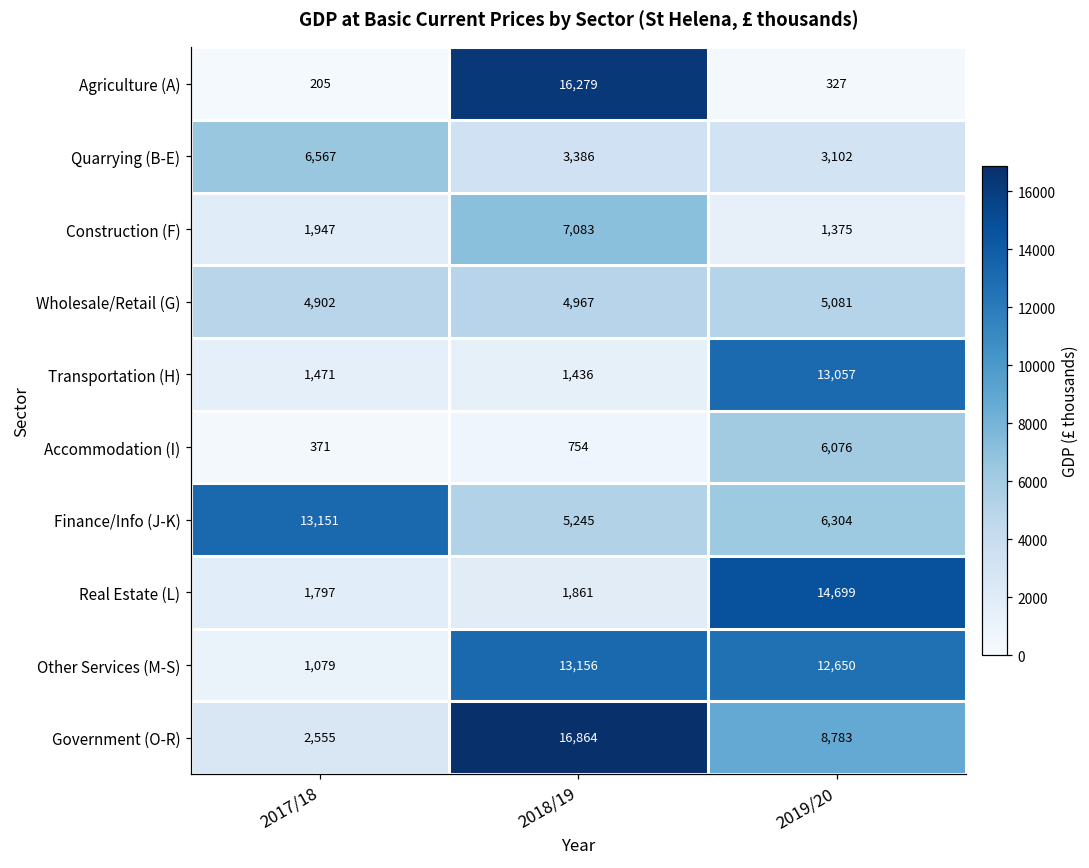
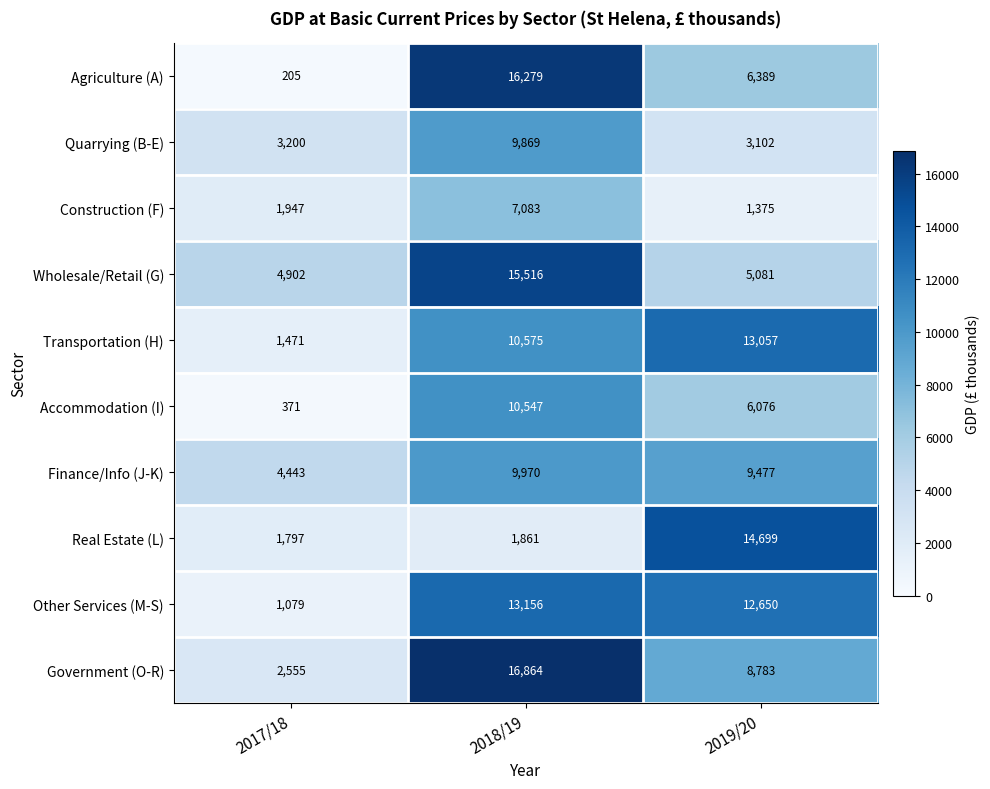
Agriculture (A), 2019/20: 327 -> 6,389
Quarrying (B-E), 2017/18: 6,567 -> 3,200
Quarrying (B-E), 2018/19: 3,386 -> 9,869
Wholesale/Retail (G), 2018/19: 4,967 -> 15,516
Transportation (H), 2018/19: 1,436 -> 10,575
Accommodation (I), 2018/19: 754 -> 10,547
Finance/Info (J-K), 2017/18: 13,151 -> 4,443
Finance/Info (J-K), 2018/19: 5,245 -> 9,970
Finance/Info (J-K), 2019/20: 6,304 -> 9,477
